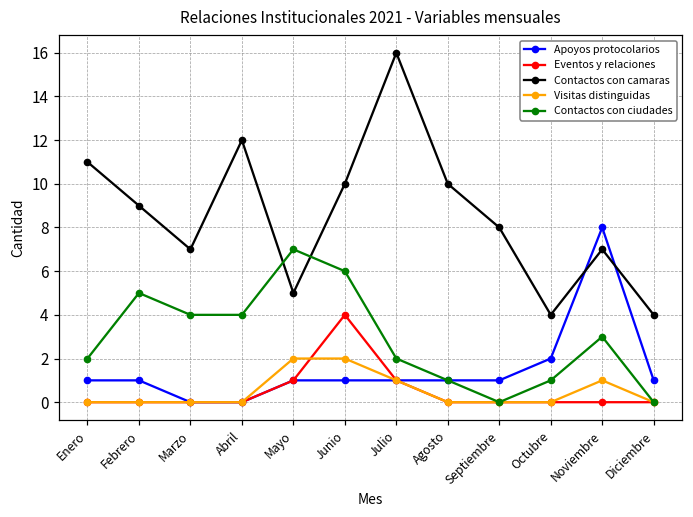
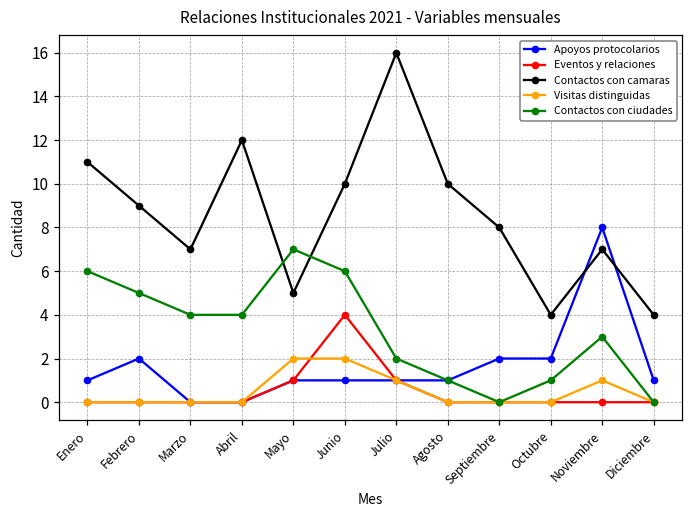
Contactos con ciudades, Enero: 2 -> 6
Apoyos protocolarios, Febrero: 1 -> 2
Apoyos protocolarios, Septiembre: 1 -> 2
